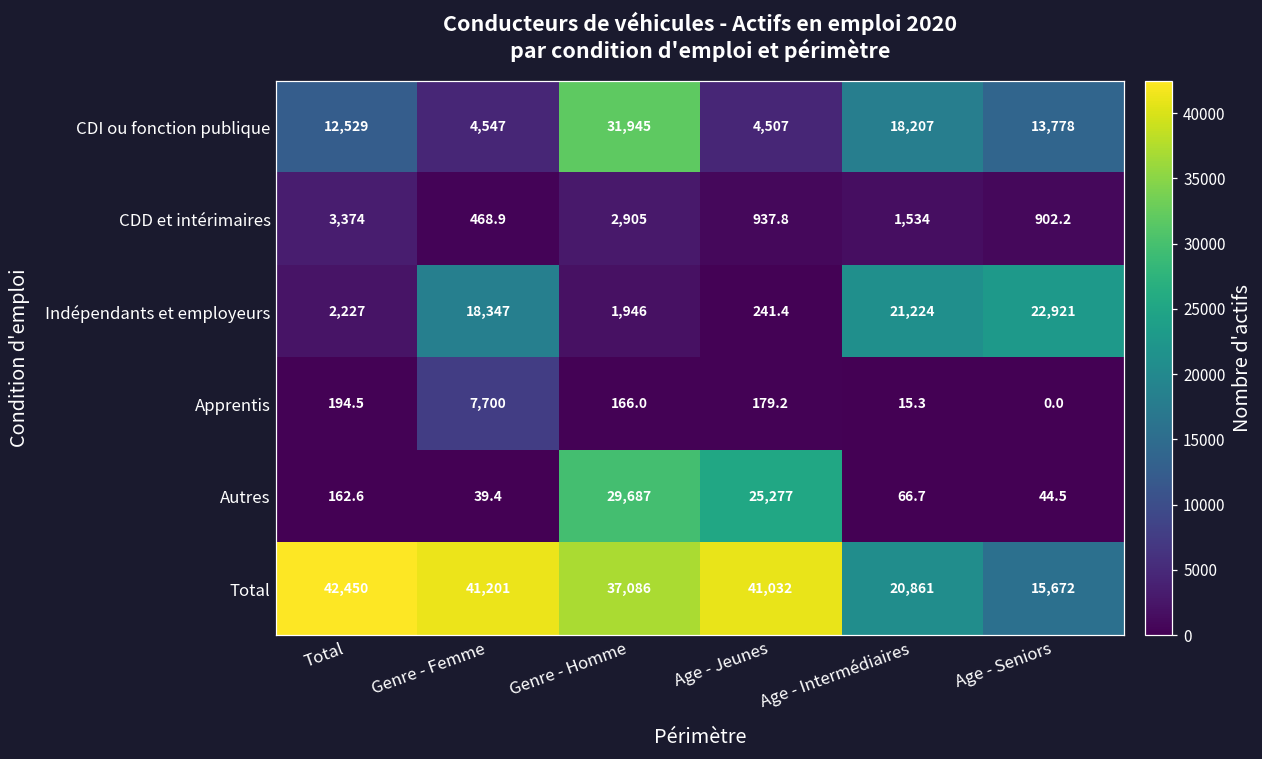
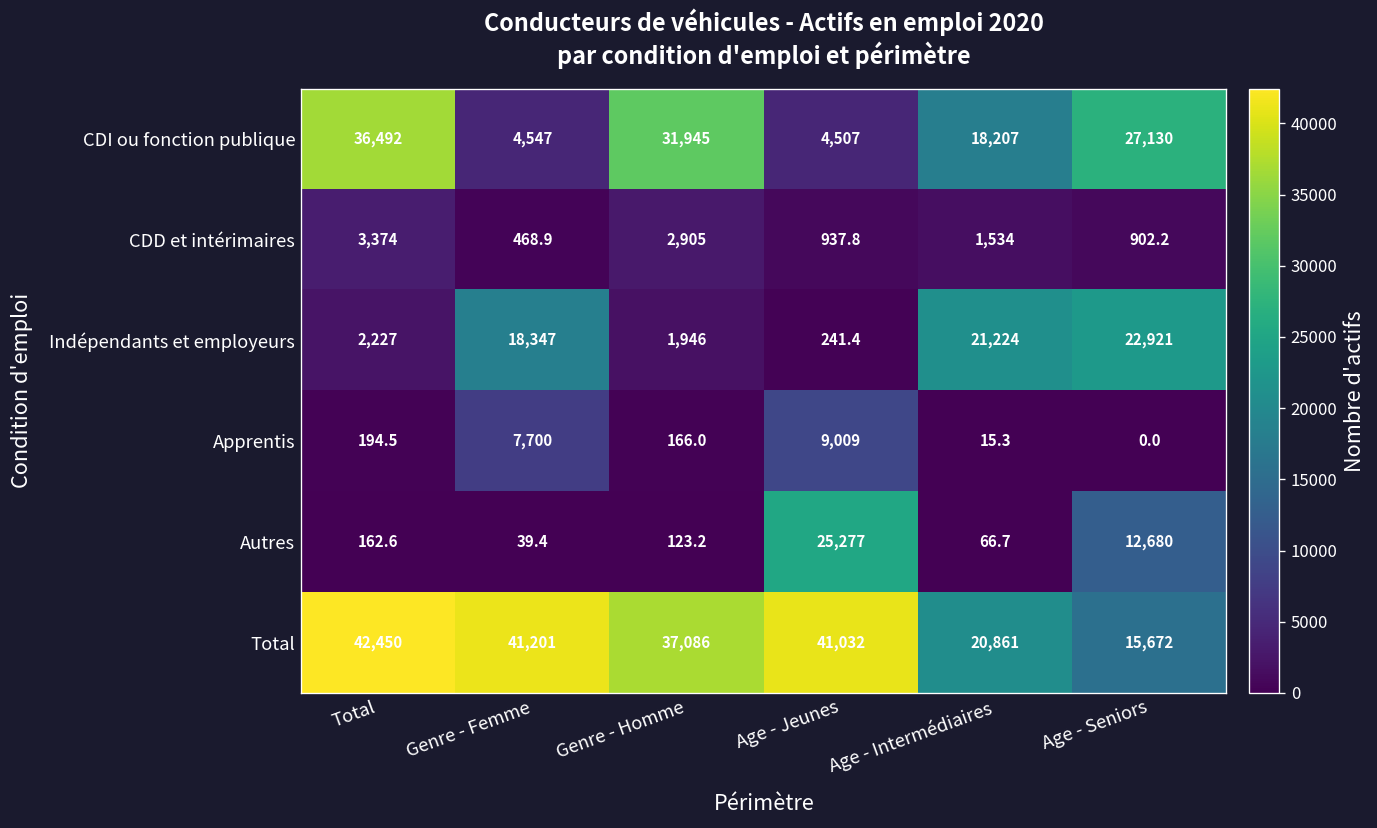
CDI ou fonction publique, Total: 12,529 -> 36,492
CDI ou fonction publique, Age - Seniors: 13,778 -> 27,130
Apprentis, Age - Jeunes: 179.2 -> 9,009
Autres, Genre - Homme: 29,687 -> 123.2
Autres, Age - Seniors: 44.5 -> 12,680
